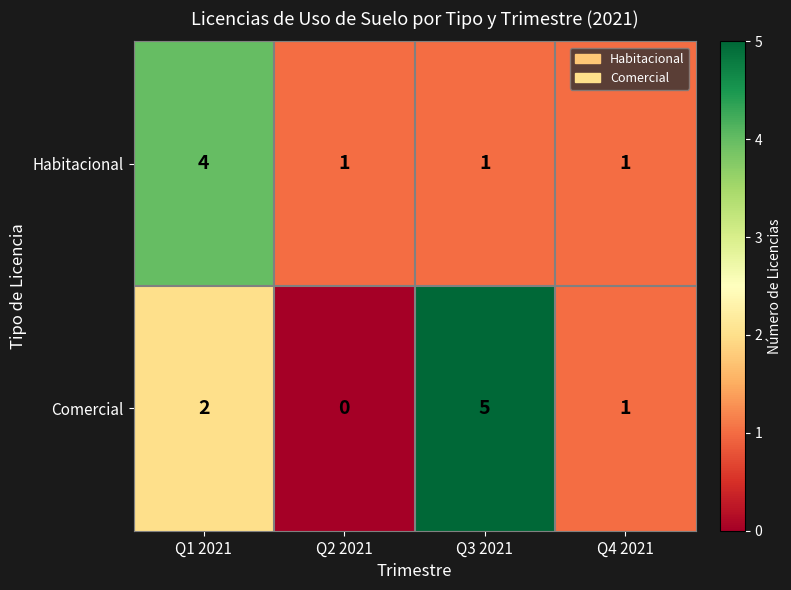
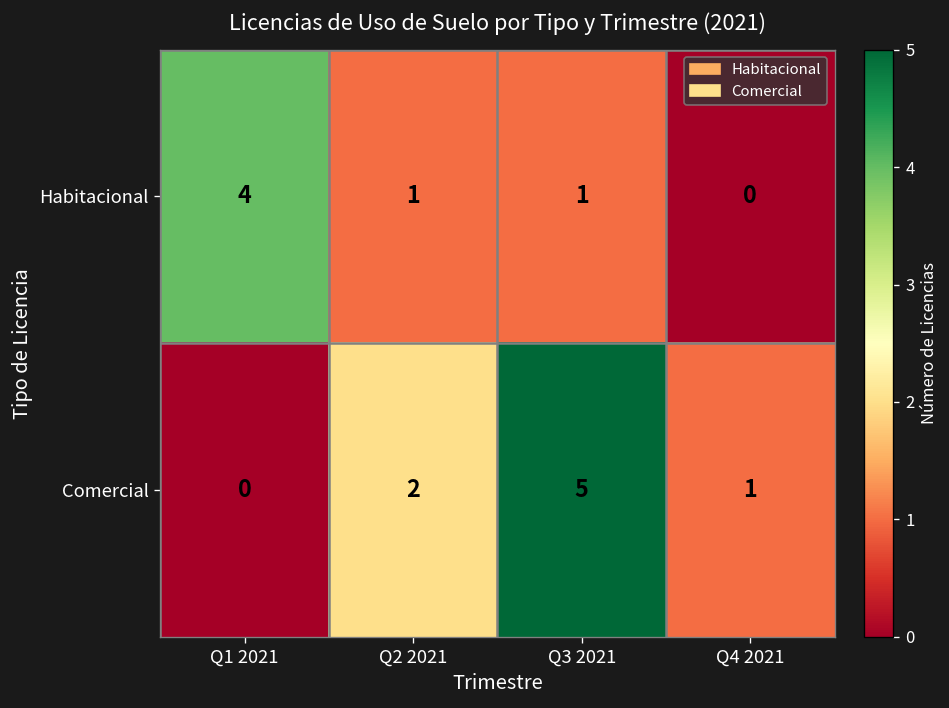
Habitacional, Q4 2021: 1 -> 0
Comercial, Q1 2021: 2 -> 0
Comercial, Q2 2021: 0 -> 2
